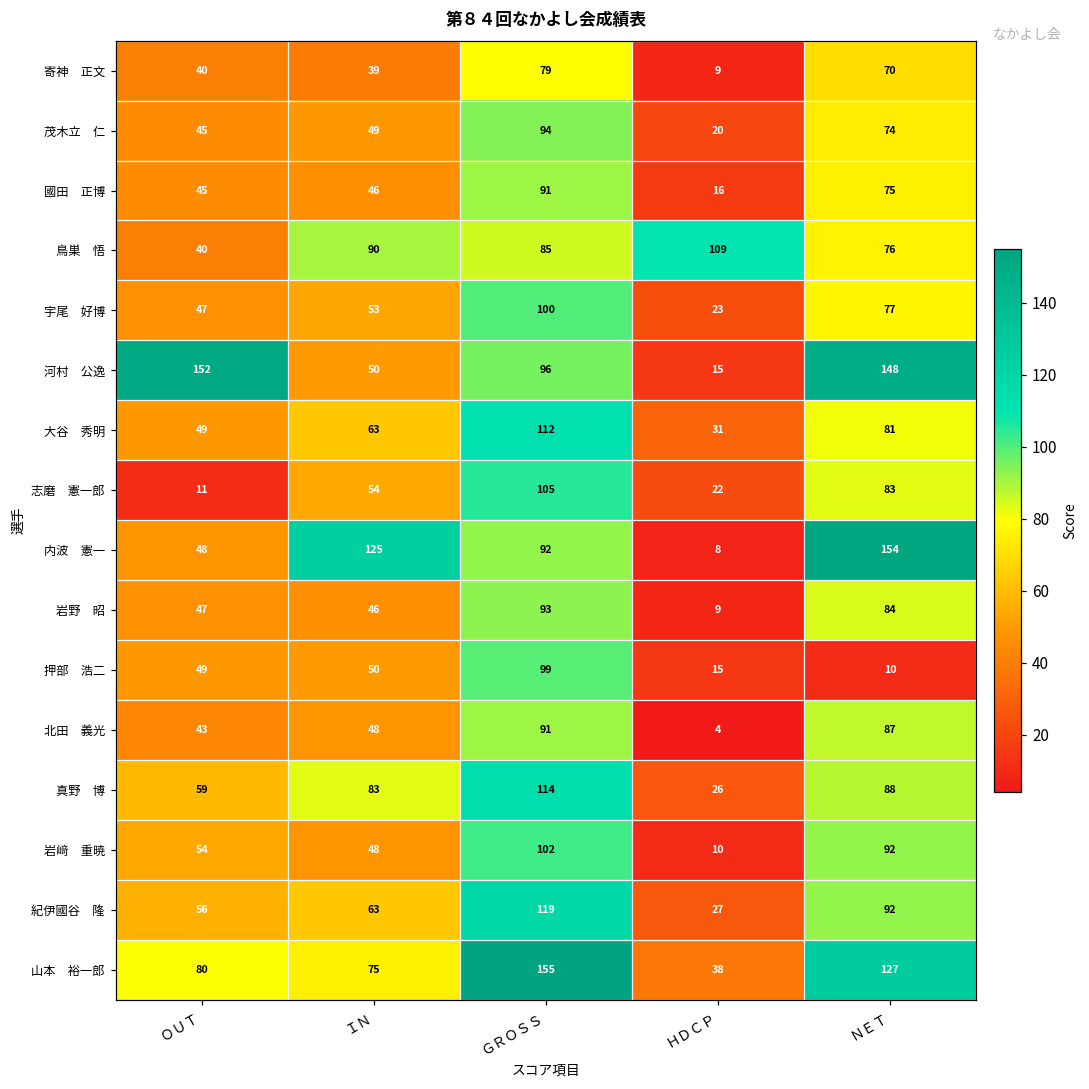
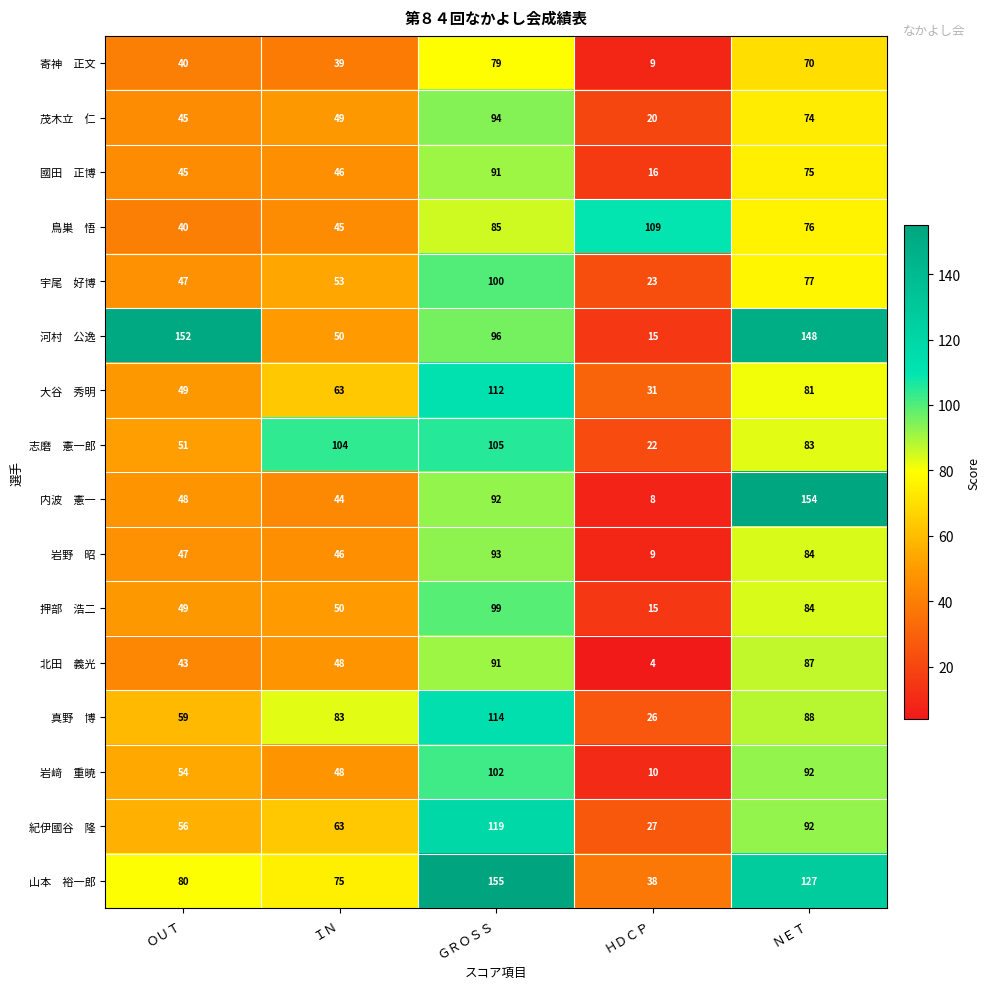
鳥巣 悟, ＩＮ: 90 -> 45
志磨 憲一郎, ＯＵＴ: 11 -> 51
志磨 憲一郎, ＩＮ: 54 -> 104
内波 憲一, ＩＮ: 125 -> 44
押部 浩二, ＮＥＴ: 10 -> 84
